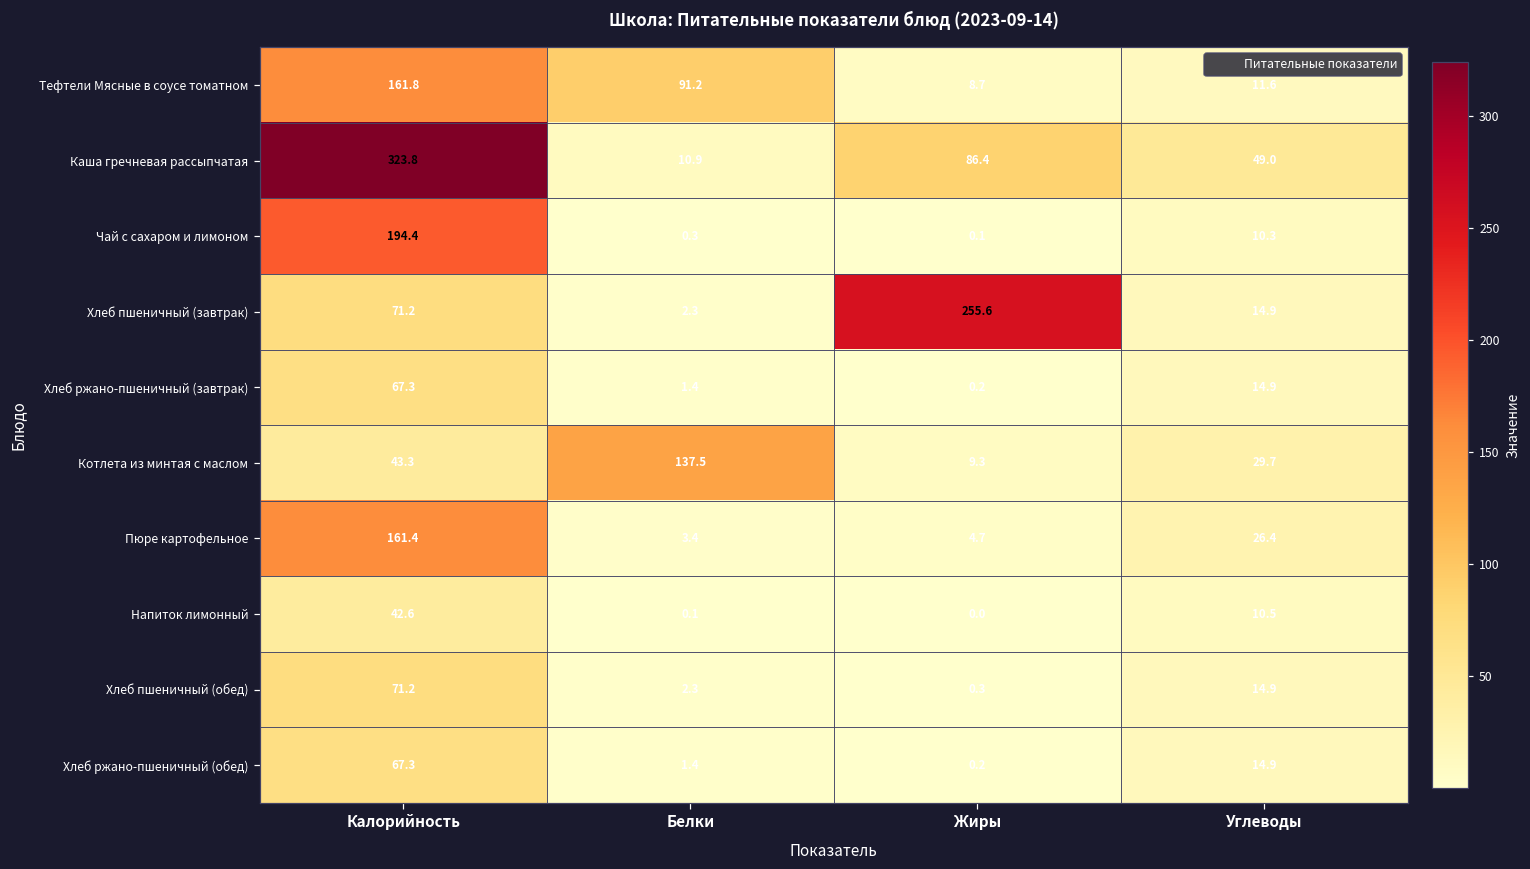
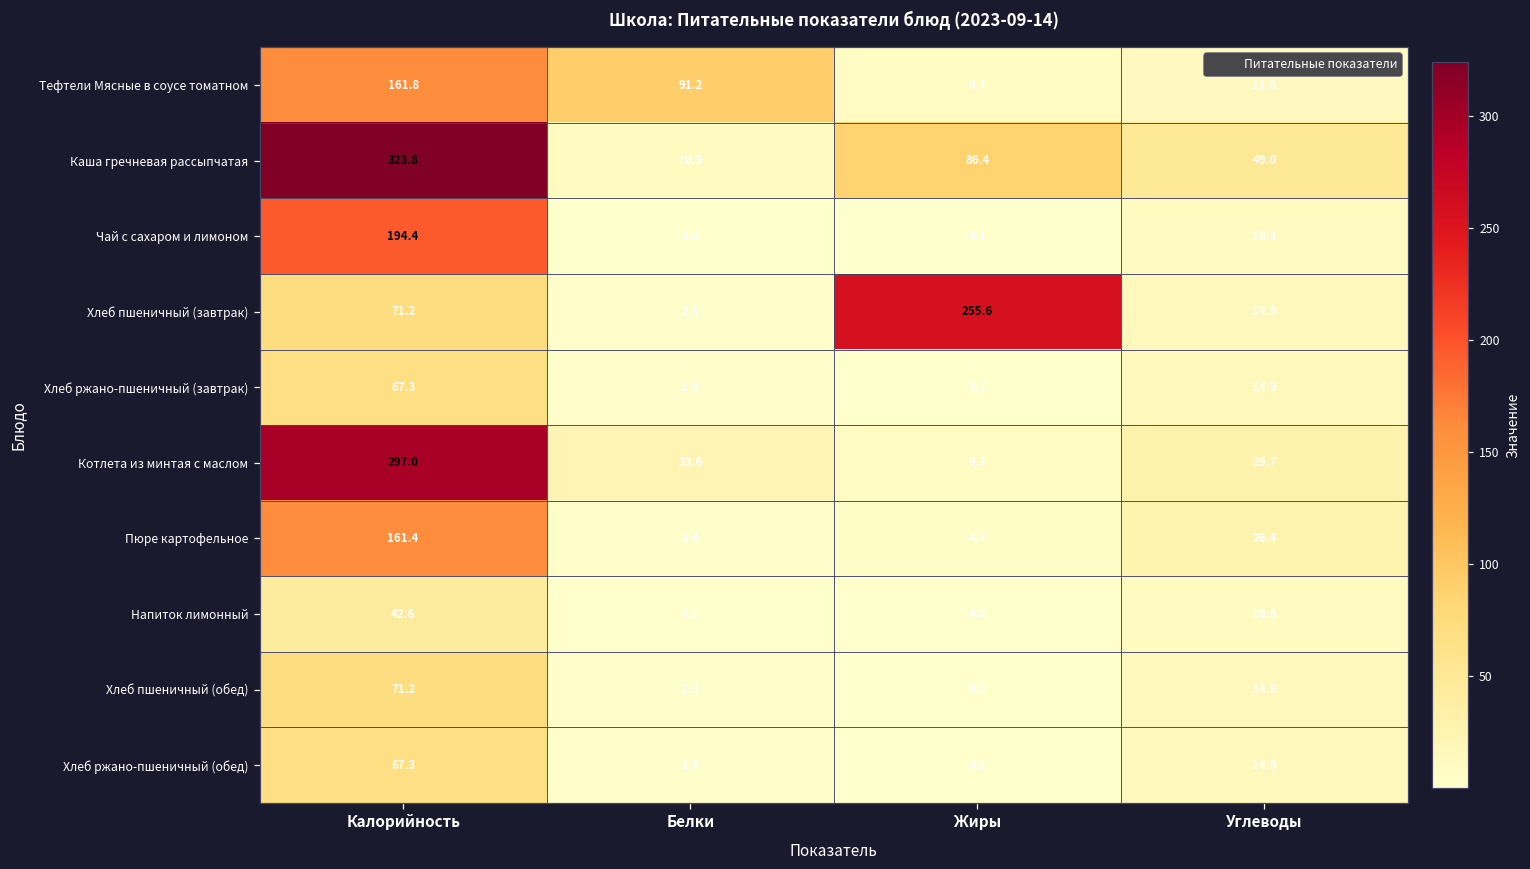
Котлета из минтая с маслом, Калорийность: 43.3 -> 297.0
Котлета из минтая с маслом, Белки: 137.5 -> 23.6
